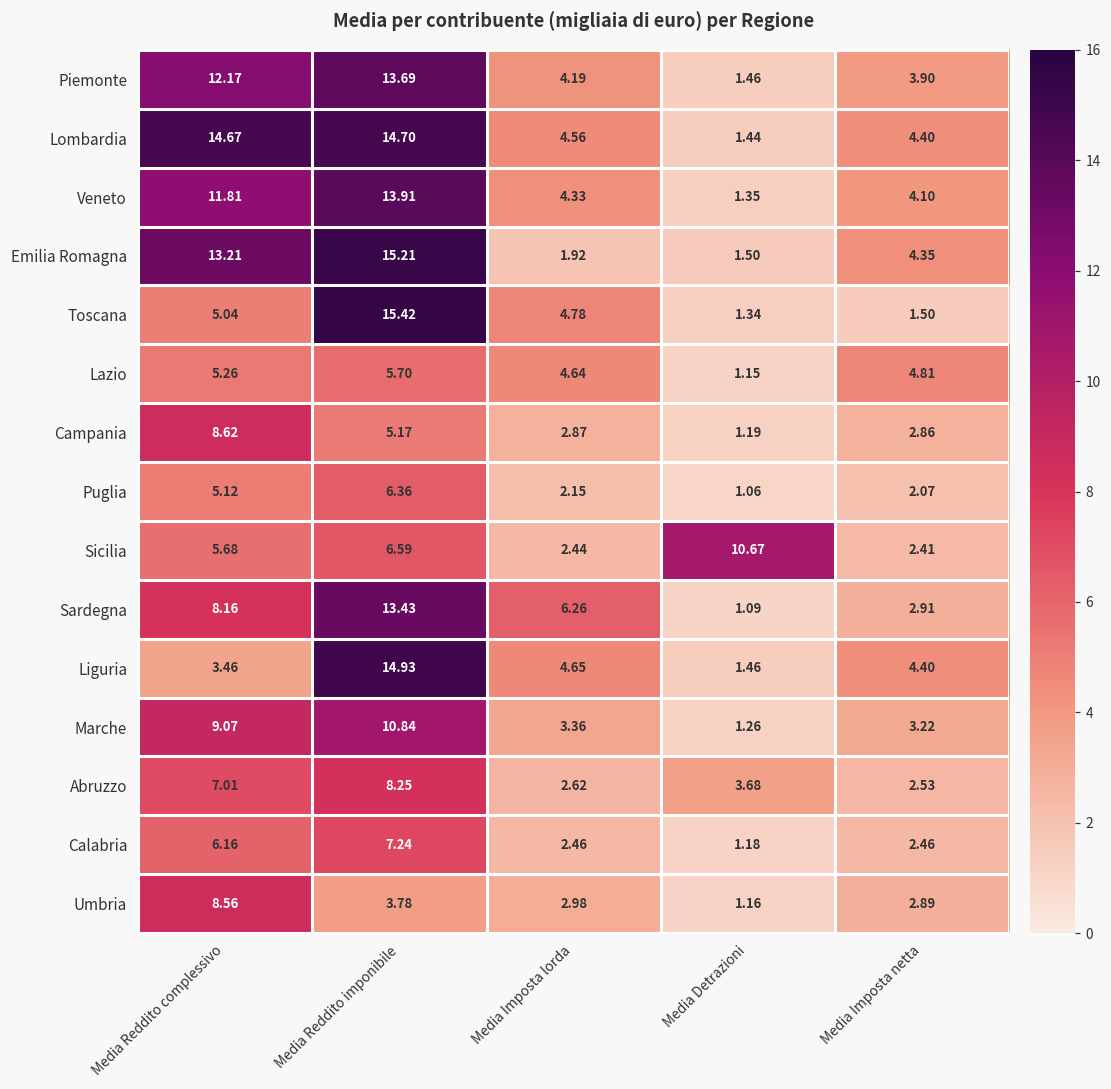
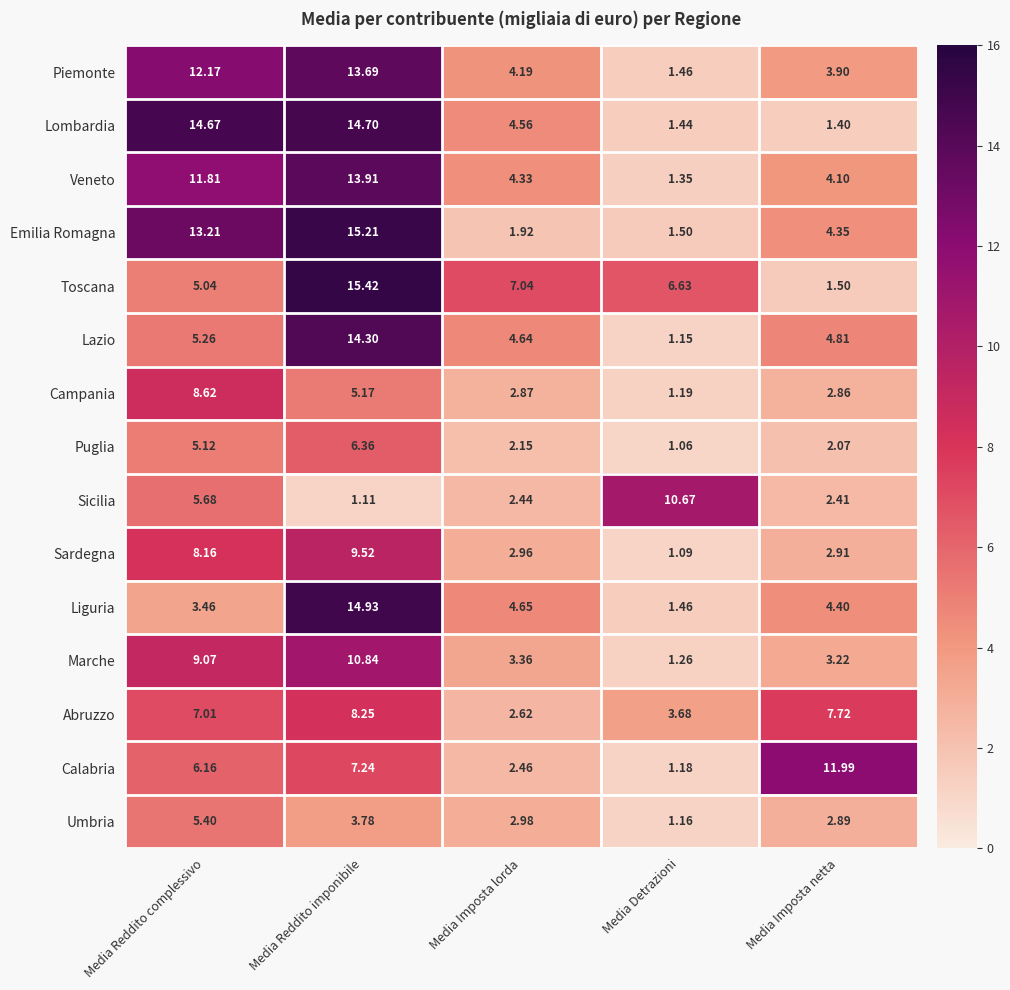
Lombardia, Media Imposta netta: 4.40 -> 1.40
Toscana, Media Imposta lorda: 4.78 -> 7.04
Toscana, Media Detrazioni: 1.34 -> 6.63
Lazio, Media Reddito imponibile: 5.70 -> 14.30
Sicilia, Media Reddito imponibile: 6.59 -> 1.11
Sardegna, Media Reddito imponibile: 13.43 -> 9.52
Sardegna, Media Imposta lorda: 6.26 -> 2.96
Abruzzo, Media Imposta netta: 2.53 -> 7.72
Calabria, Media Imposta netta: 2.46 -> 11.99
Umbria, Media Reddito complessivo: 8.56 -> 5.40
